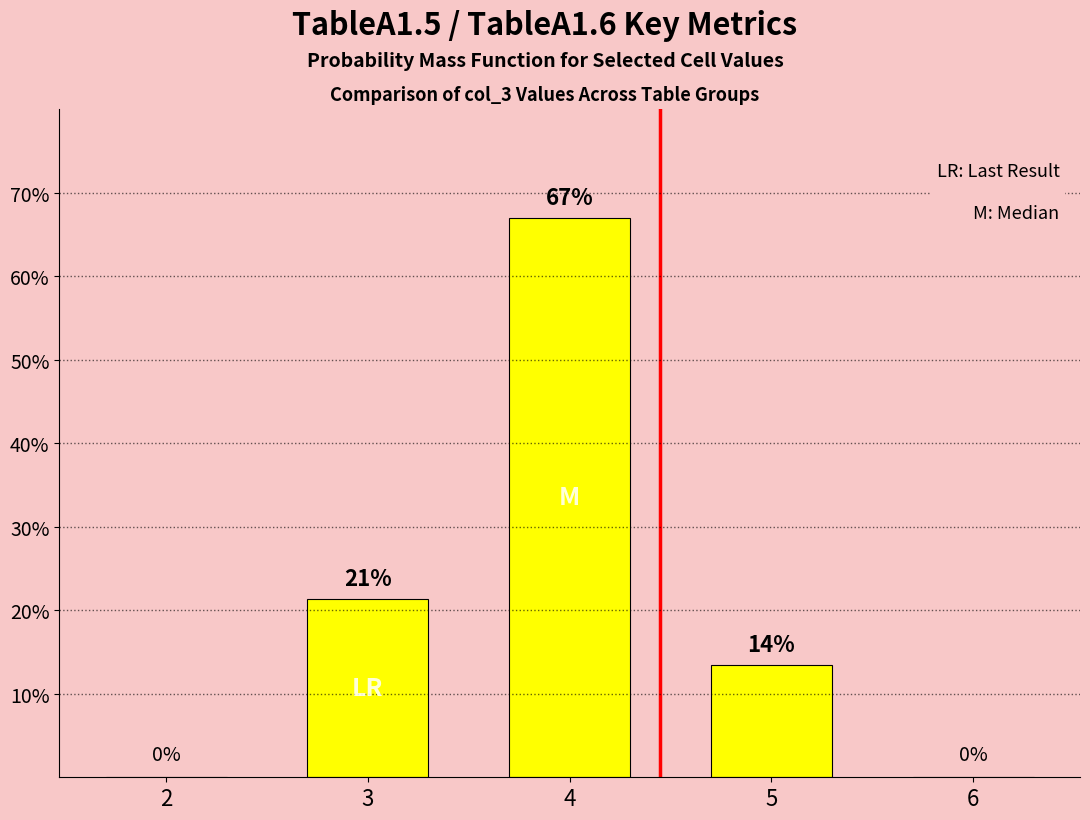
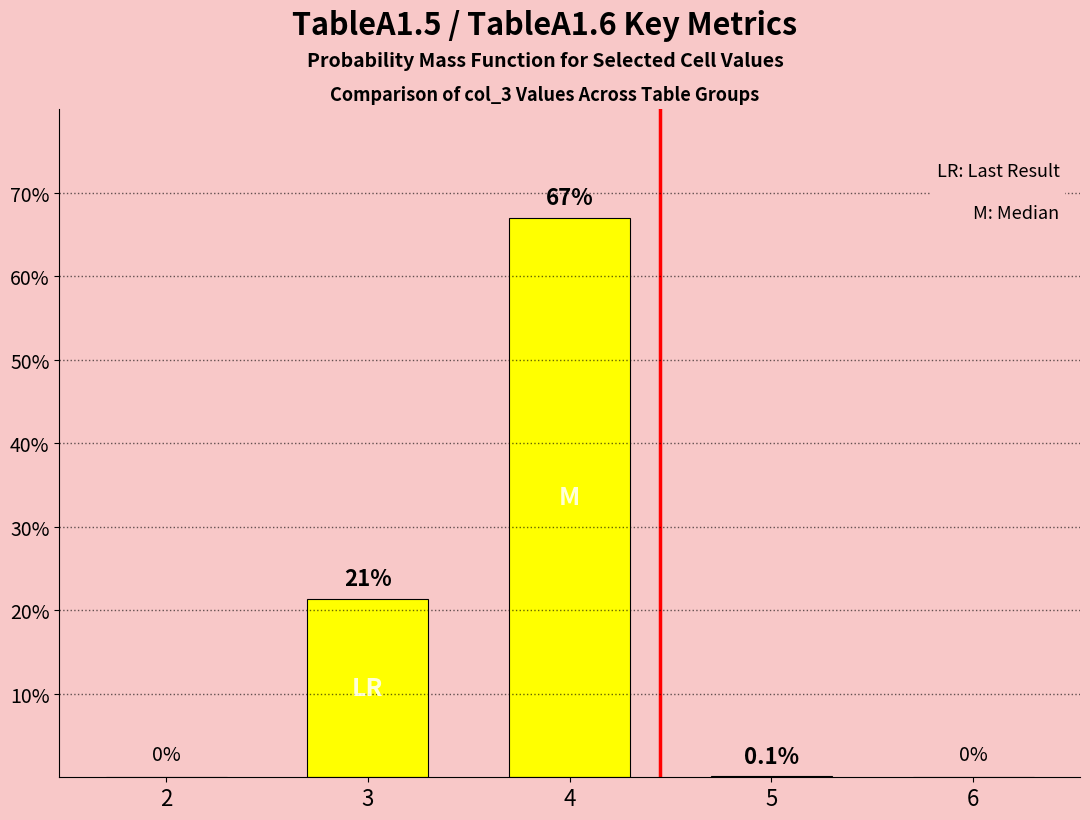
5: 14% -> 0.1%
